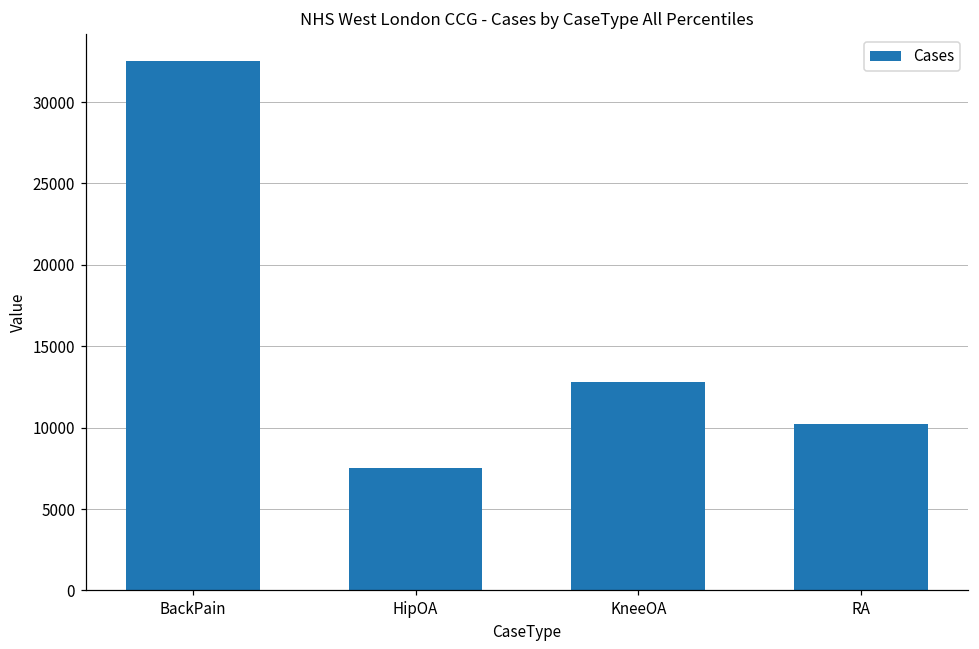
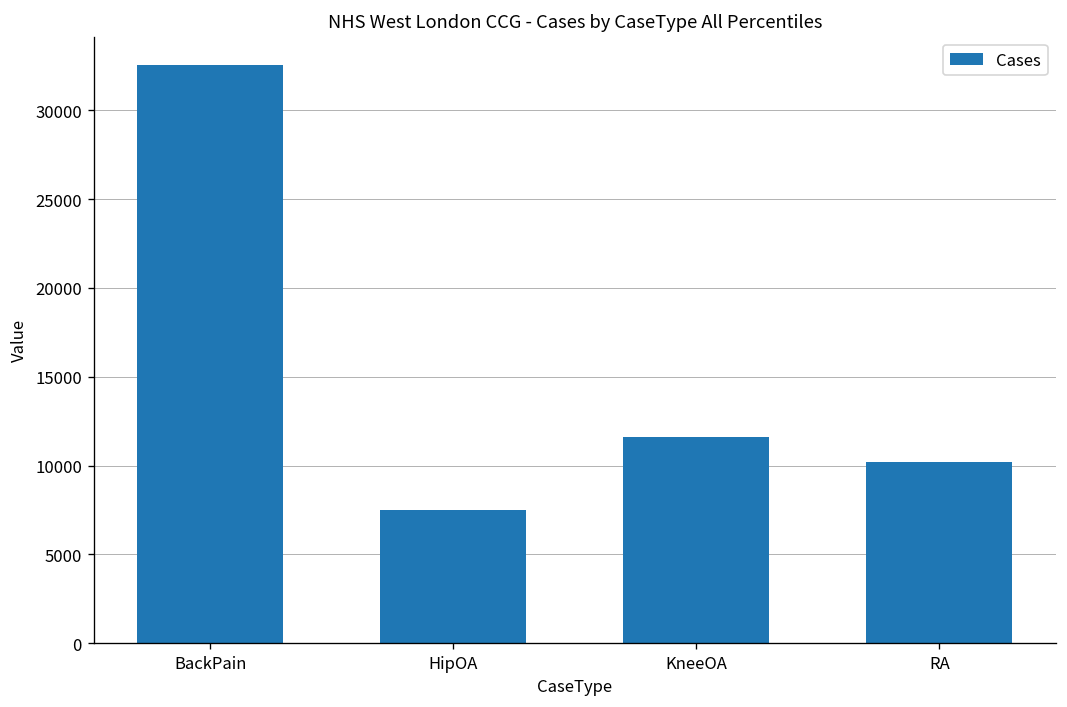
KneeOA: 12800 -> 11600
